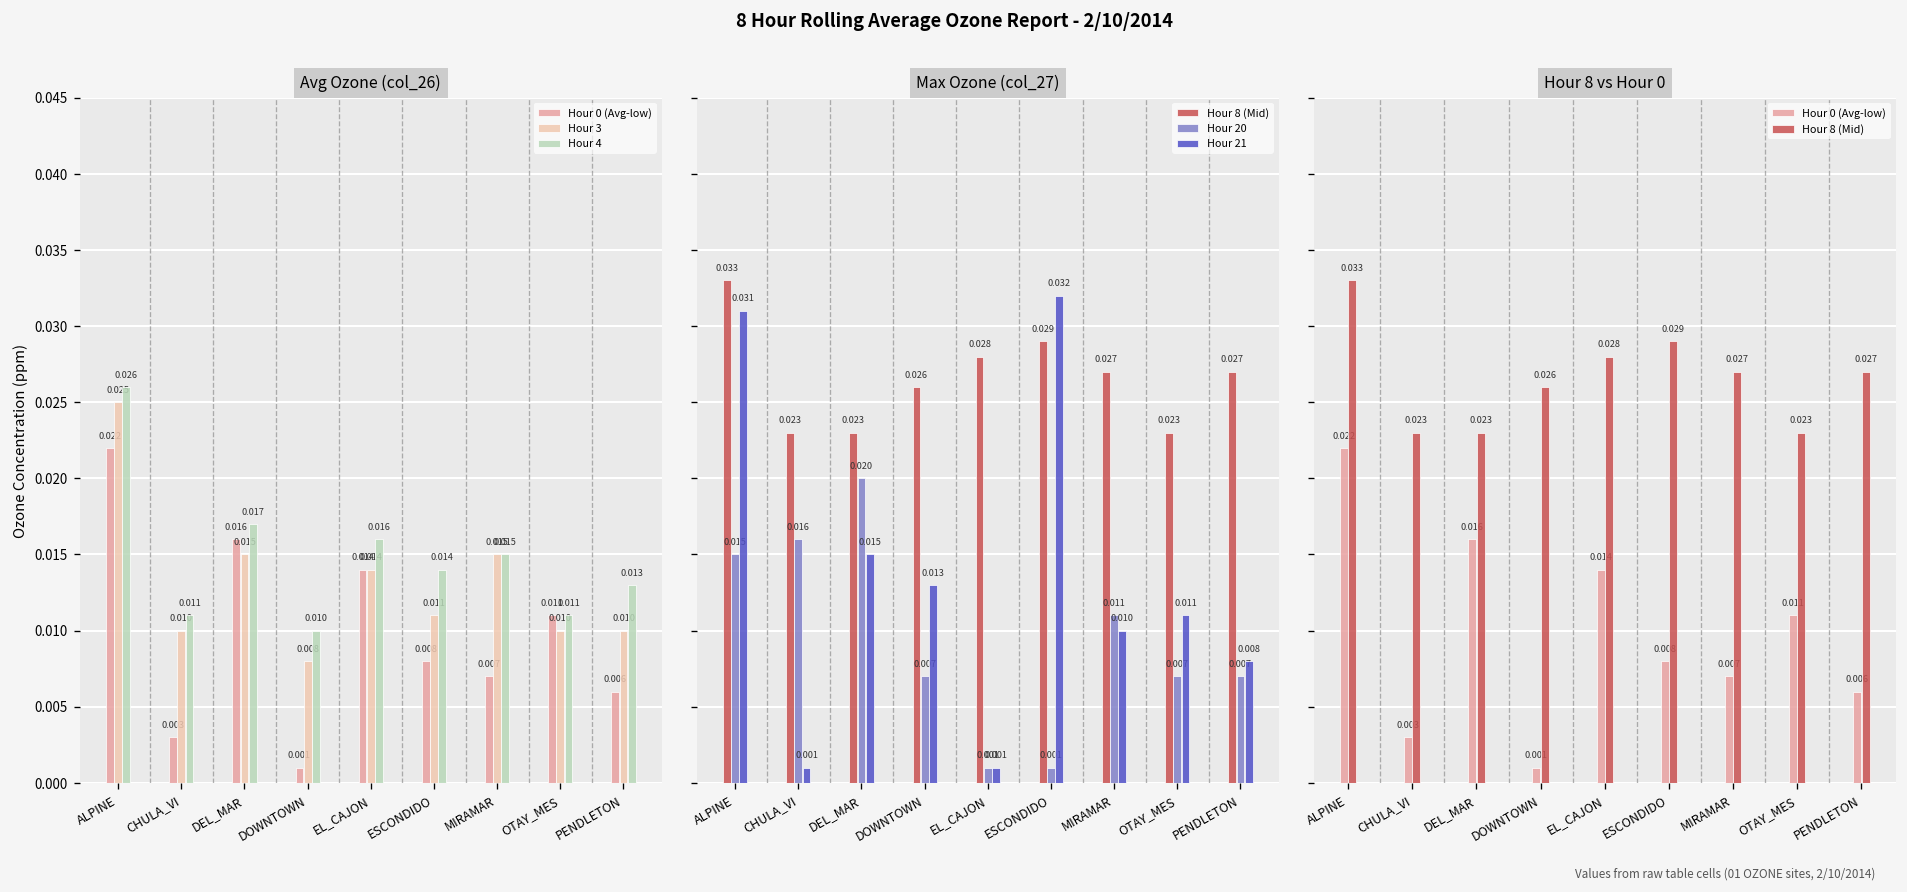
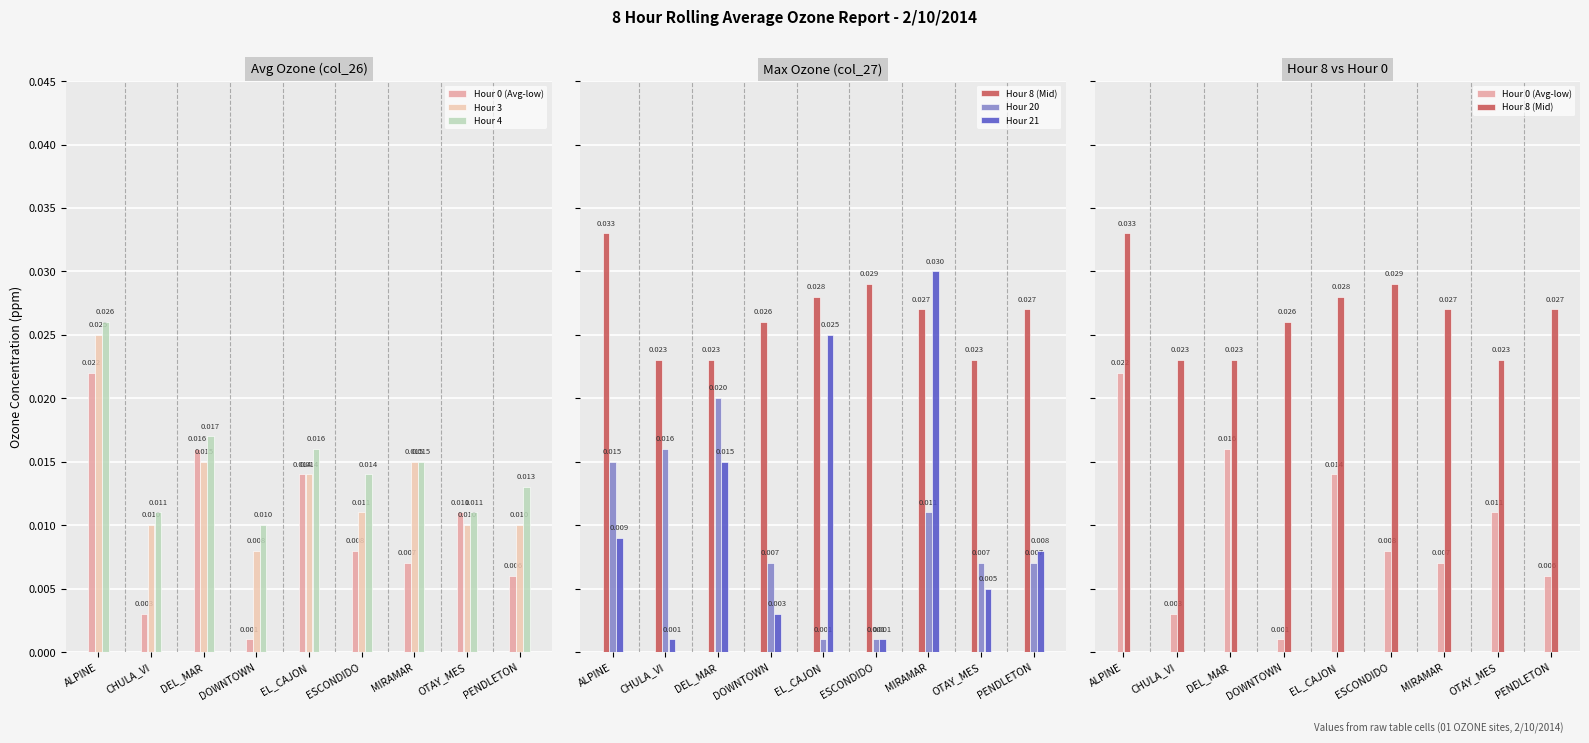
Max Ozone (col_27), Hour 21, ALPINE: 0.031 -> 0.009
Max Ozone (col_27), Hour 21, DOWNTOWN: 0.013 -> 0.003
Max Ozone (col_27), Hour 21, EL_CAJON: 0.001 -> 0.025
Max Ozone (col_27), Hour 21, ESCONDIDO: 0.032 -> 0.001
Max Ozone (col_27), Hour 21, MIRAMAR: 0.010 -> 0.030
Max Ozone (col_27), Hour 21, OTAY_MES: 0.011 -> 0.005
